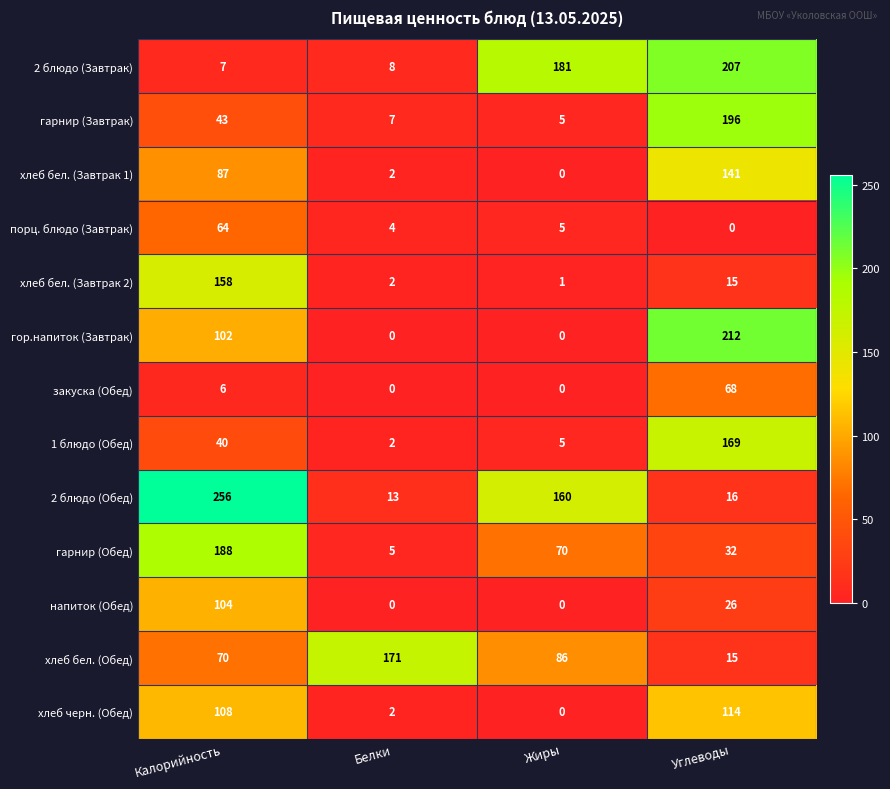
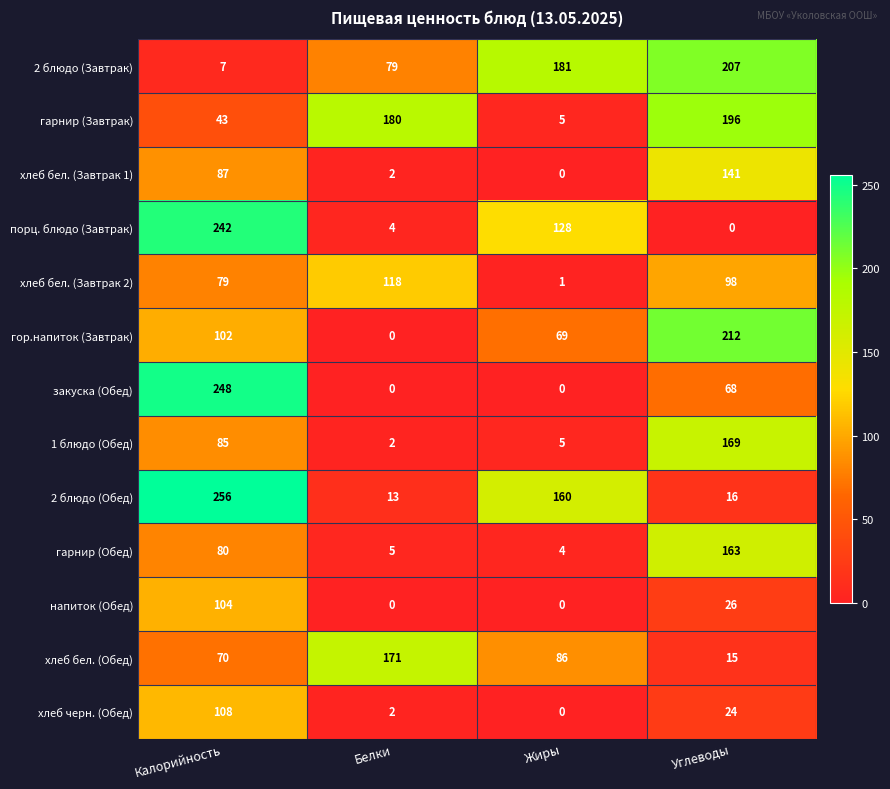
2 блюдо (Завтрак), Белки: 8 -> 79
гарнир (Завтрак), Белки: 7 -> 180
порц. блюдо (Завтрак), Калорийность: 64 -> 242
порц. блюдо (Завтрак), Жиры: 5 -> 128
хлеб бел. (Завтрак 2), Калорийность: 158 -> 79
хлеб бел. (Завтрак 2), Белки: 2 -> 118
хлеб бел. (Завтрак 2), Углеводы: 15 -> 98
гор.напиток (Завтрак), Жиры: 0 -> 69
закуска (Обед), Калорийность: 6 -> 248
1 блюдо (Обед), Калорийность: 40 -> 85
гарнир (Обед), Калорийность: 188 -> 80
гарнир (Обед), Жиры: 70 -> 4
гарнир (Обед), Углеводы: 32 -> 163
хлеб черн. (Обед), Углеводы: 114 -> 24
